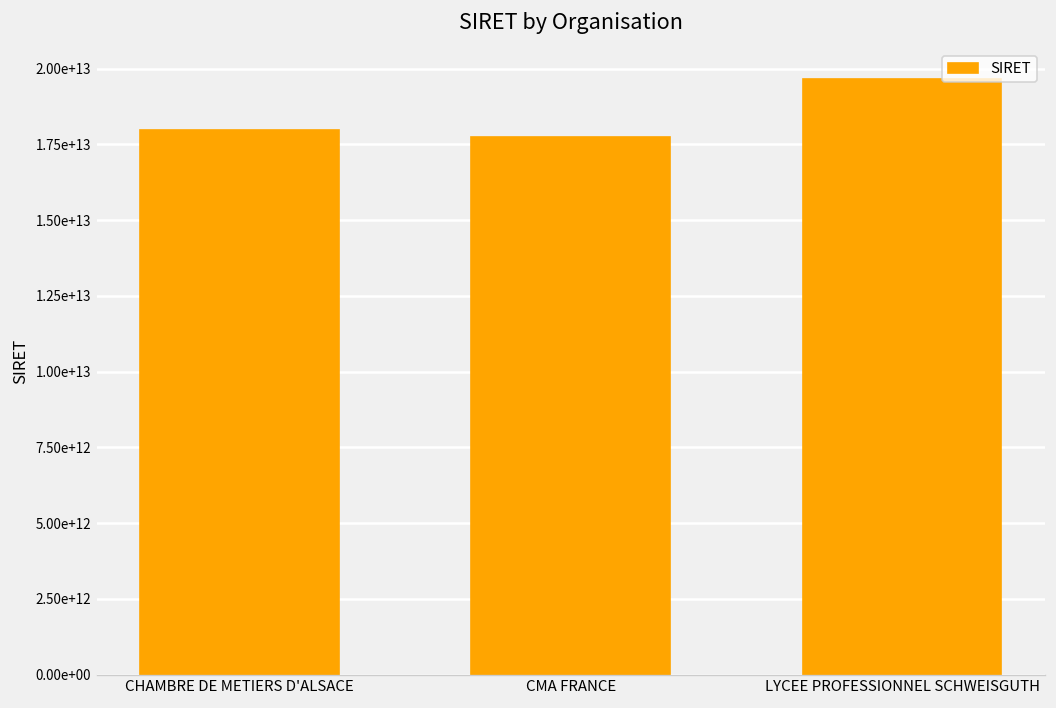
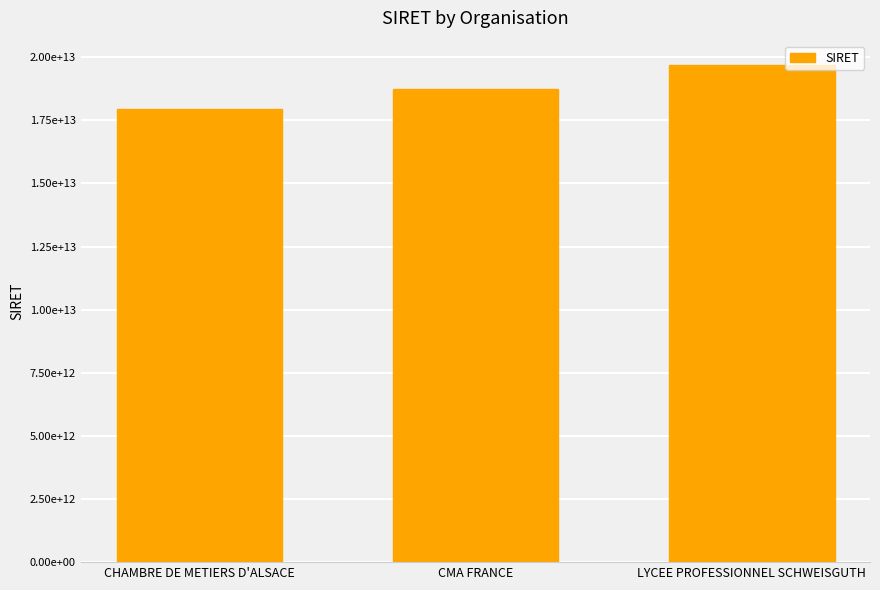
CMA FRANCE: 17700000000000 -> 18800000000000
